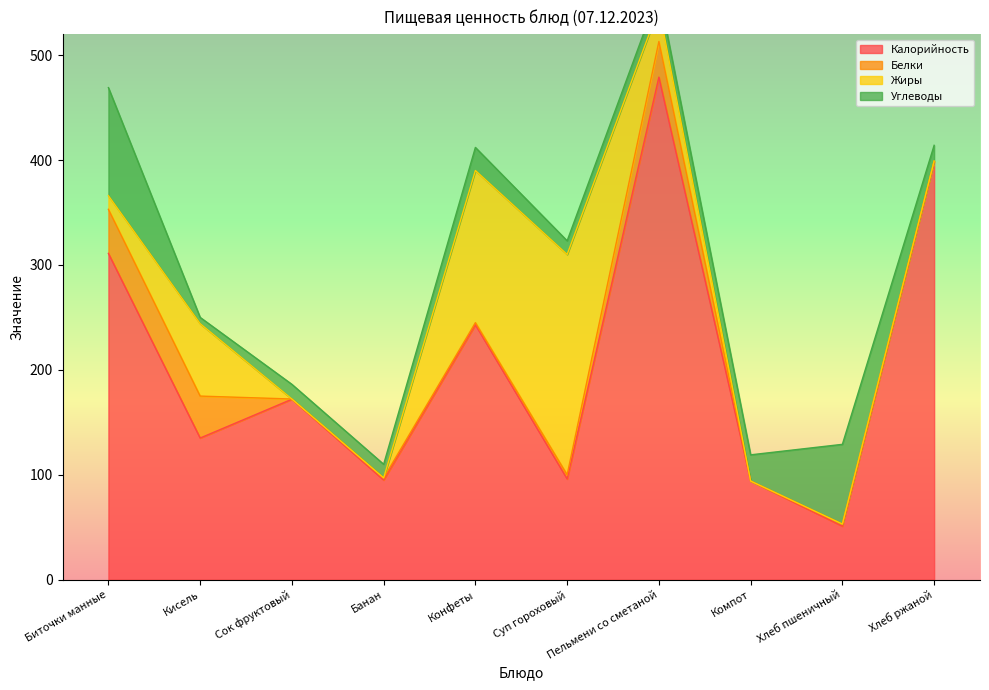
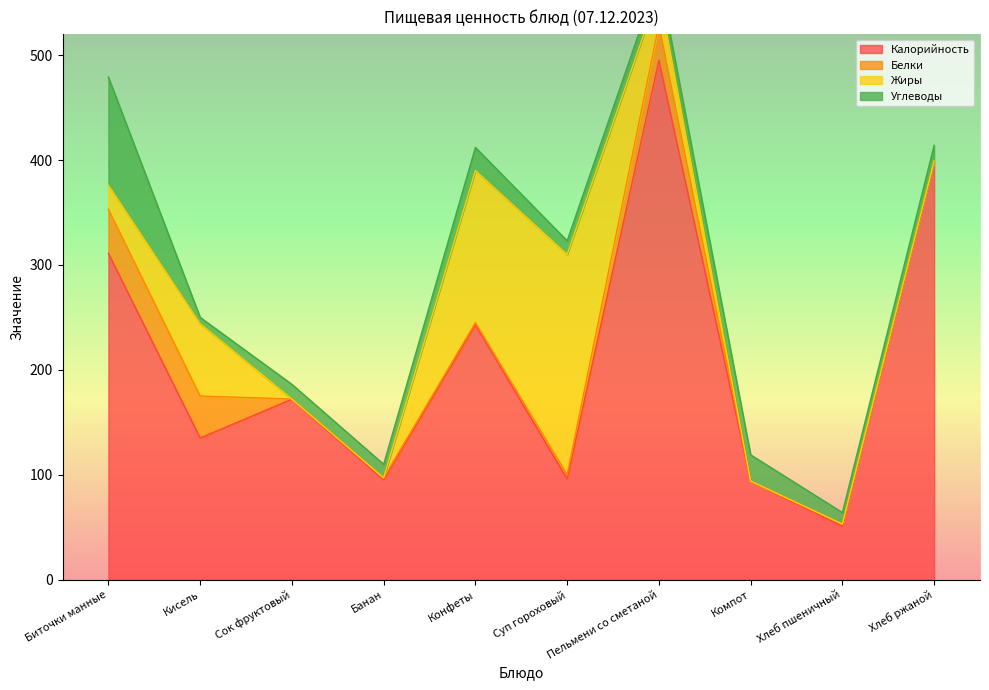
Жиры, Биточки манные: 13 -> 23
Калорийность, Пельмени со сметаной: 479 -> 495
Углеводы, Хлеб пшеничный: 76 -> 11
